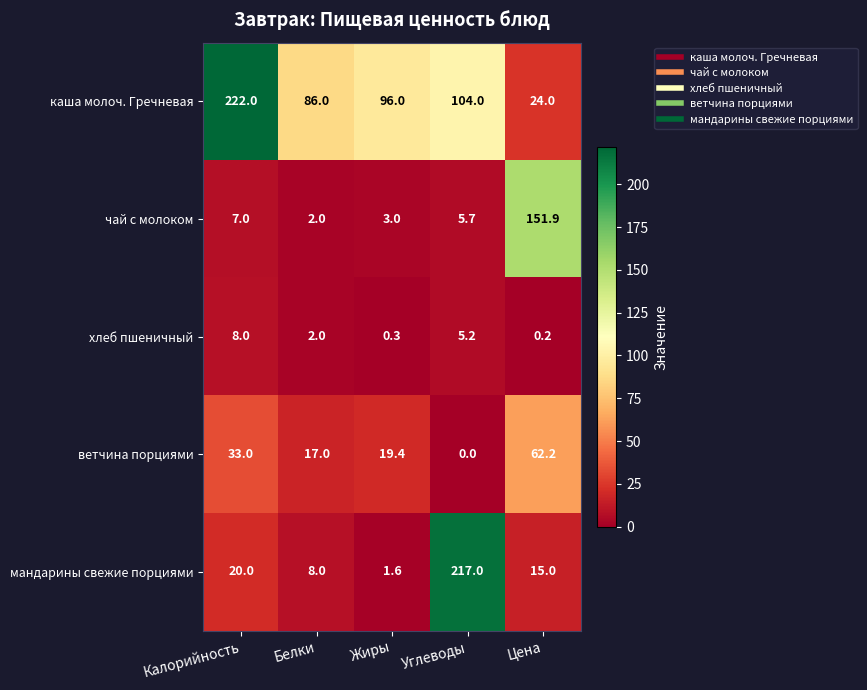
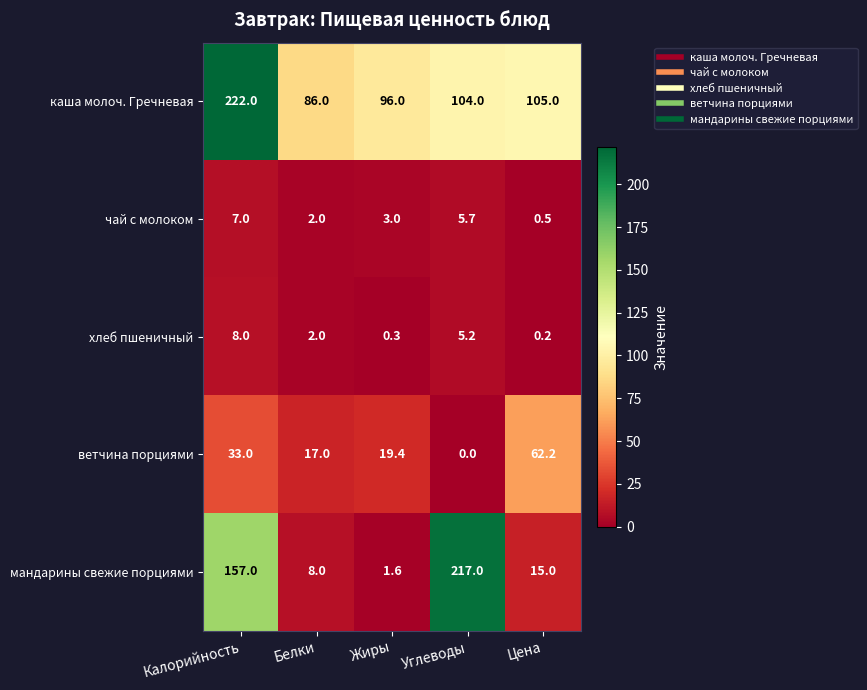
каша молоч. Гречневая, Цена: 24.0 -> 105.0
чай с молоком, Цена: 151.9 -> 0.5
мандарины свежие порциями, Калорийность: 20.0 -> 157.0
